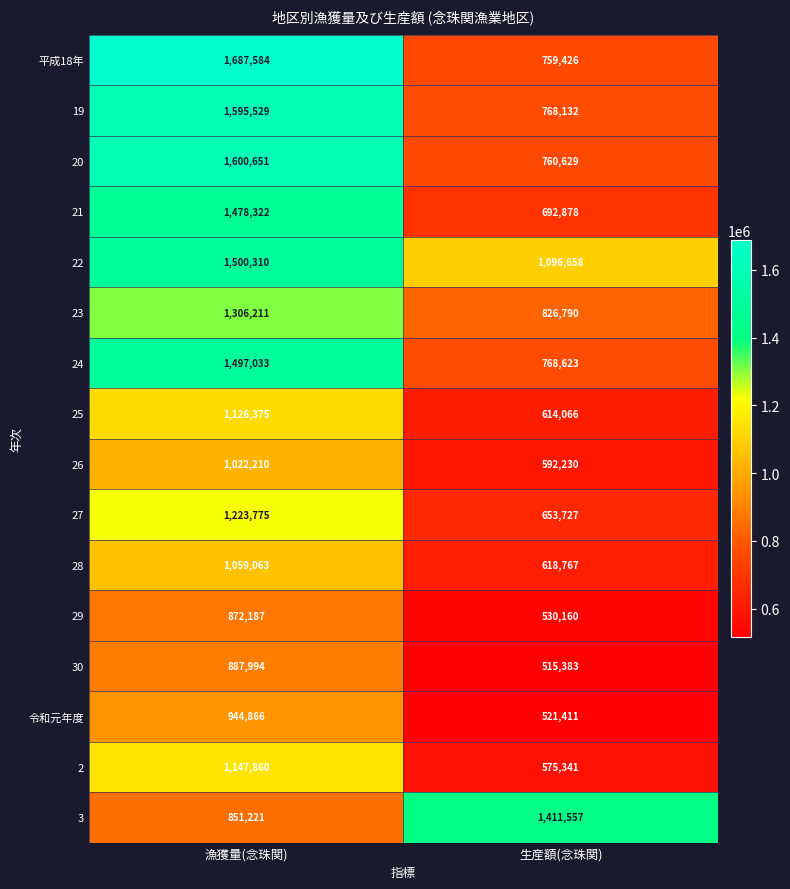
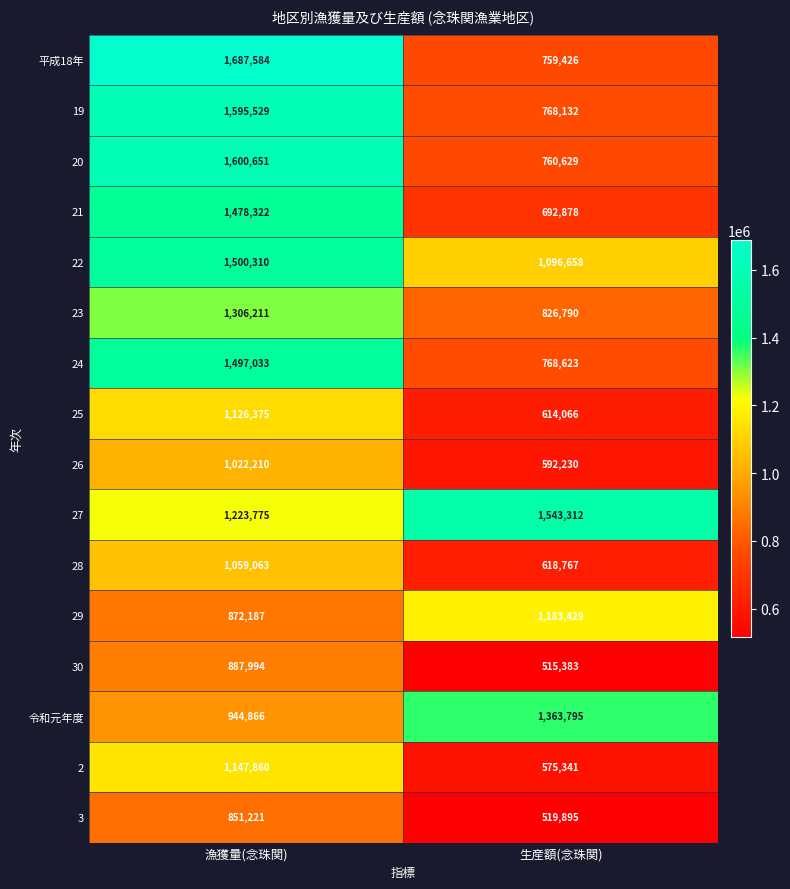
27, 生産額(念珠関): 653,727 -> 1,543,312
29, 生産額(念珠関): 530,160 -> 1,183,429
令和元年度, 生産額(念珠関): 521,411 -> 1,363,795
3, 生産額(念珠関): 1,411,557 -> 519,895
